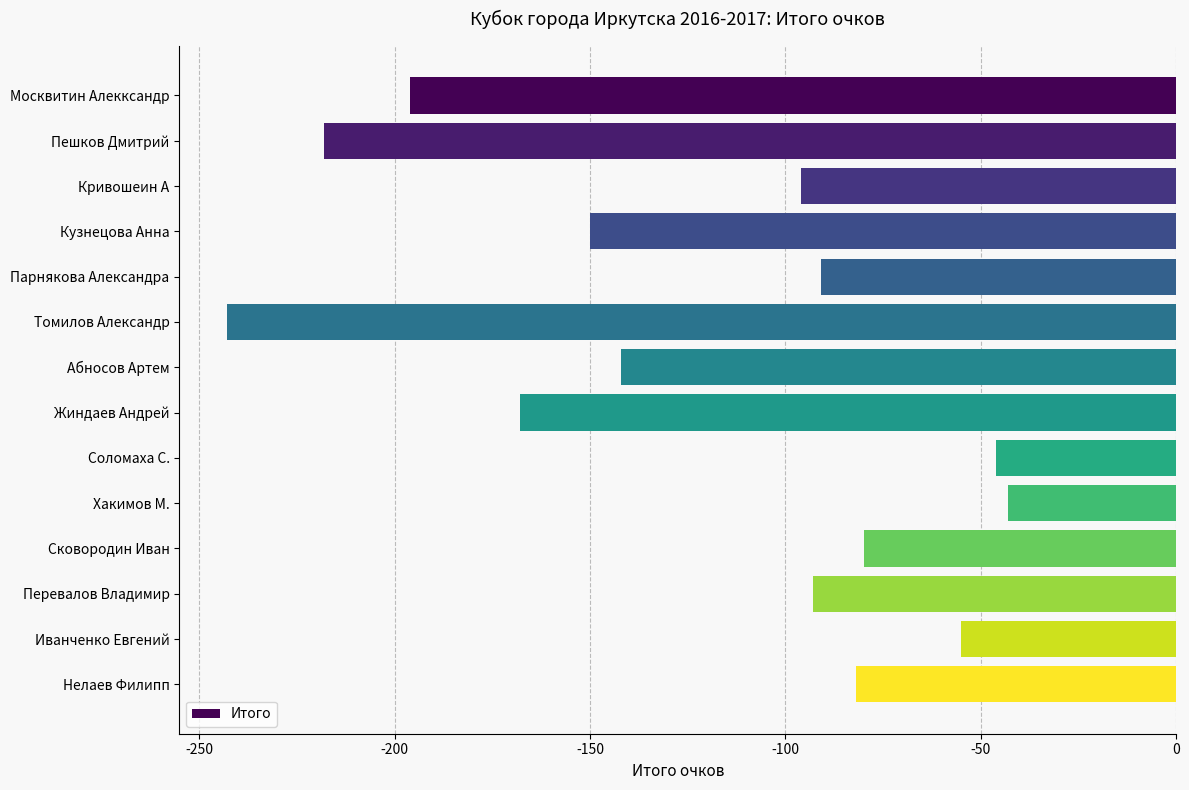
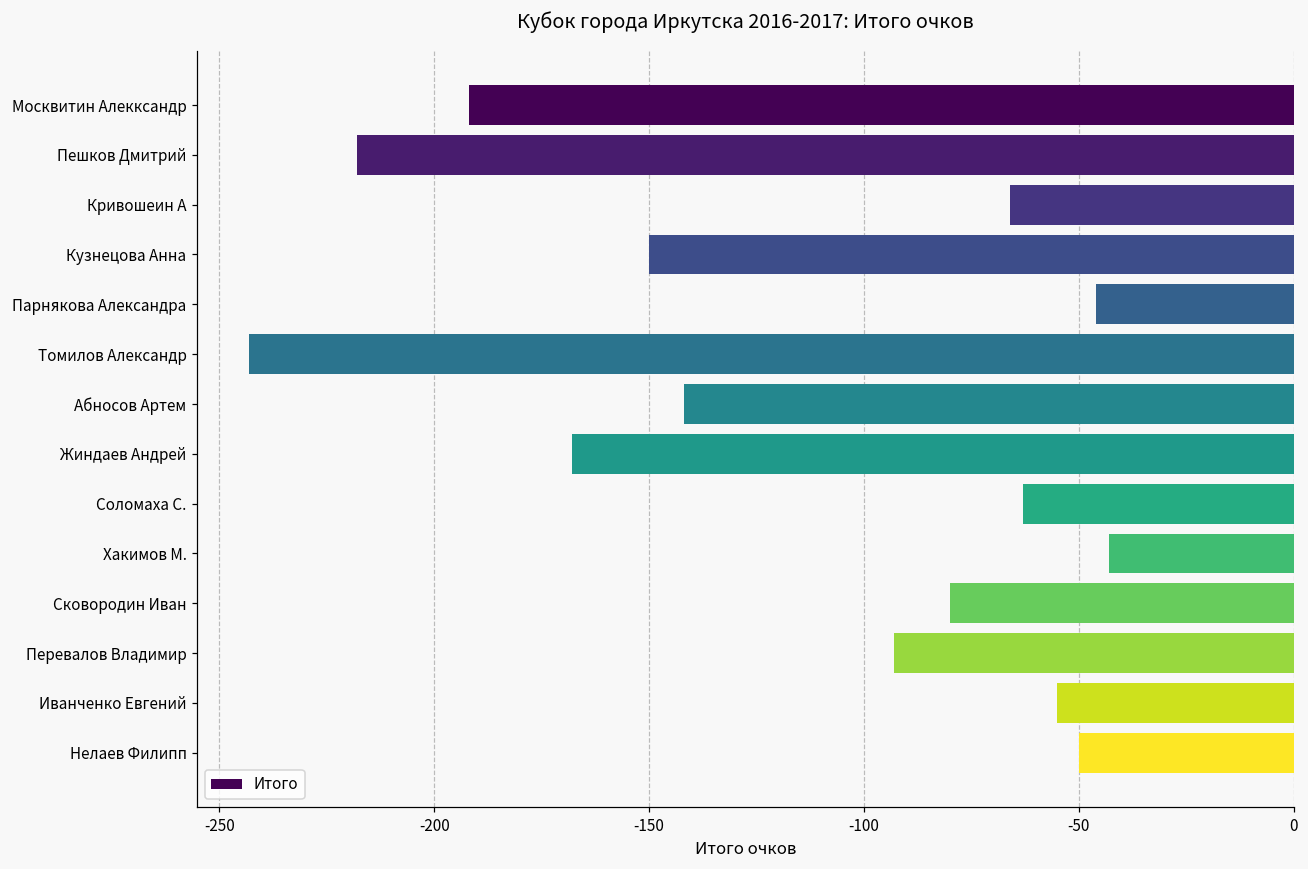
Москвитин Алекксандр: -196 -> -192
Кривошеин А: -96 -> -66
Парнякова Александра: -91 -> -46
Соломаха С.: -46 -> -63
Нелаев Филипп: -82 -> -50
